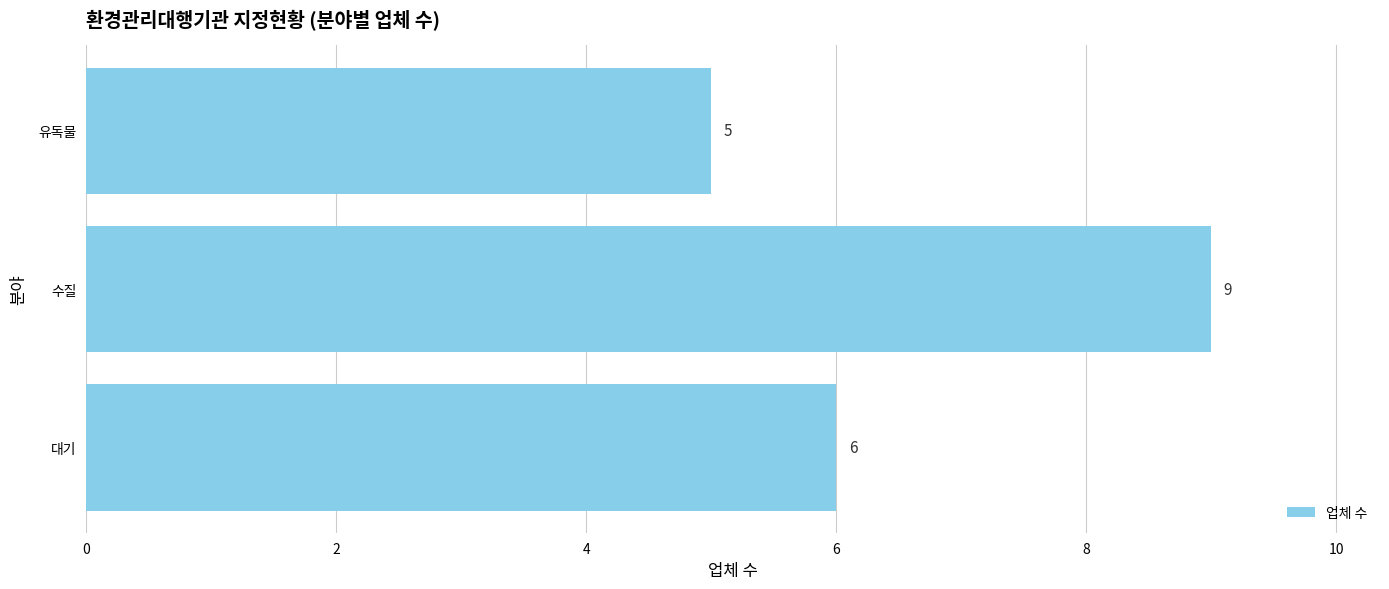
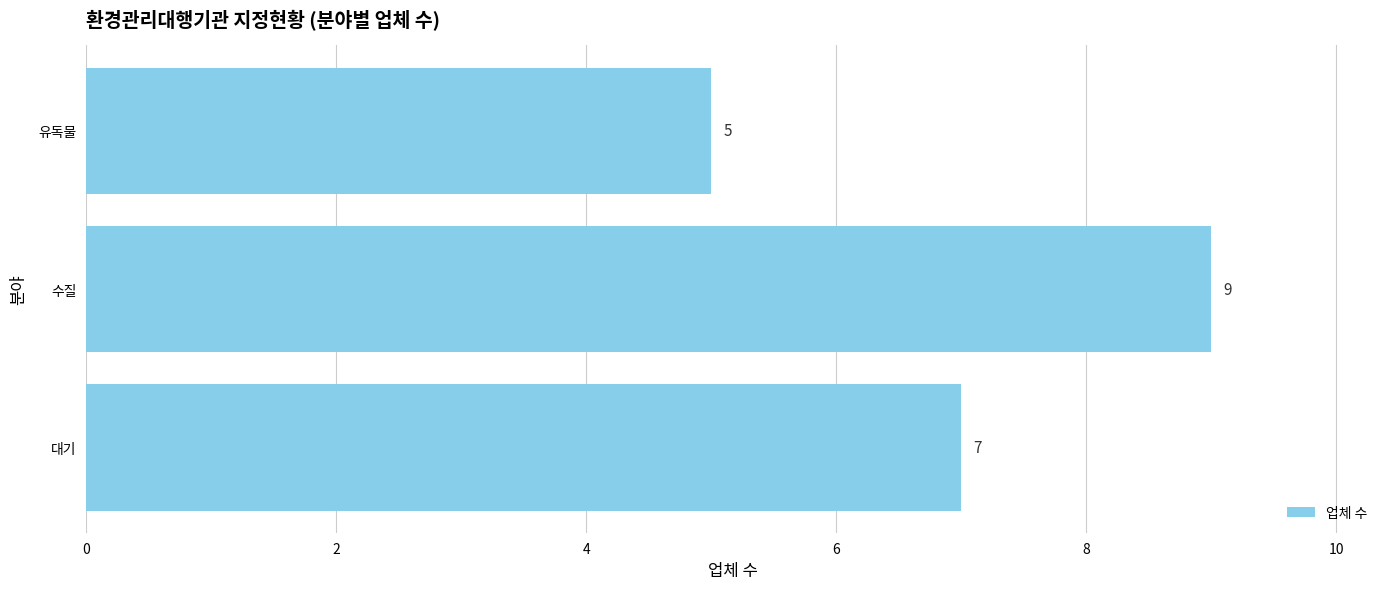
대기: 6 -> 7
